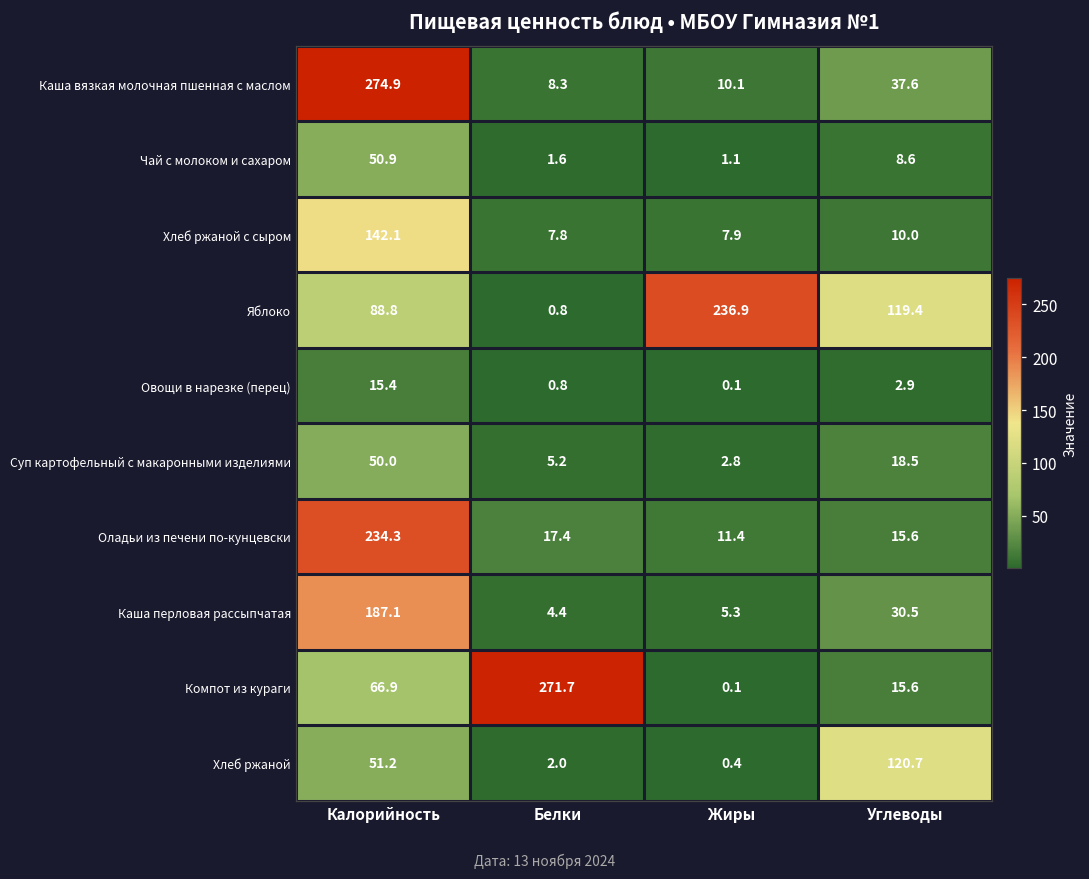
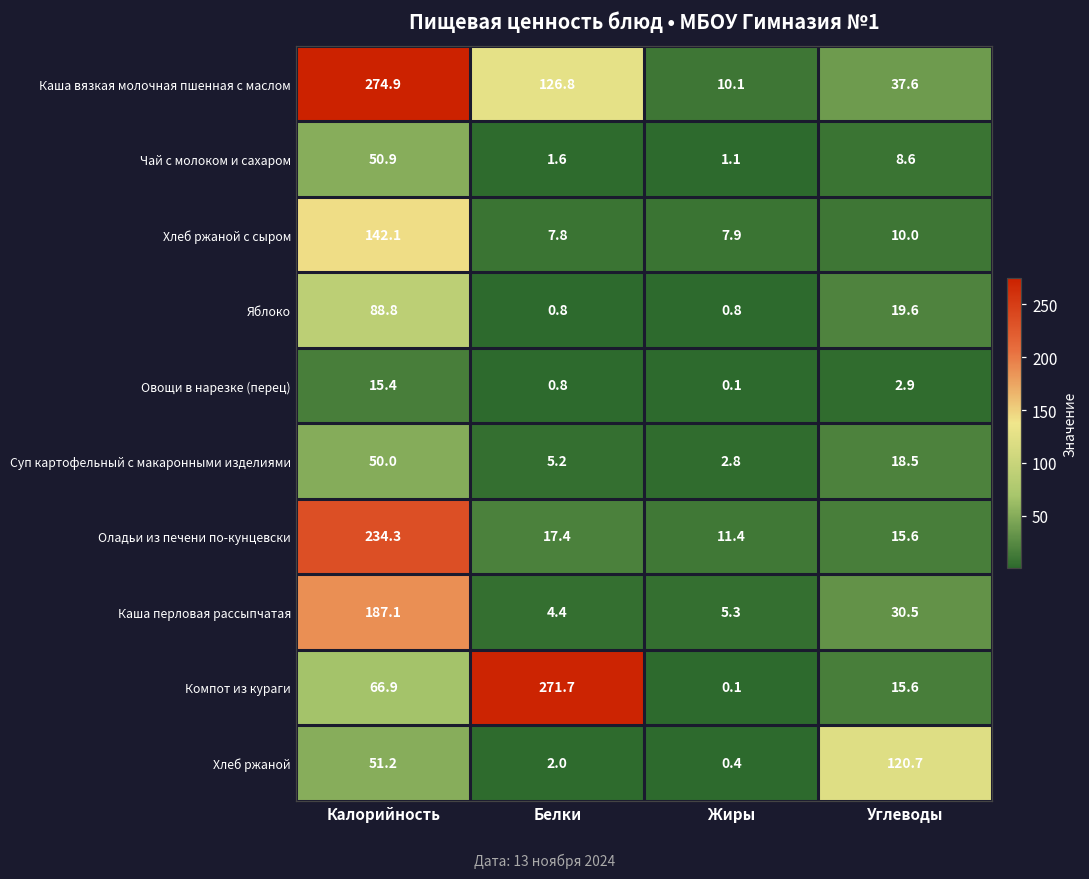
Каша вязкая молочная пшенная с маслом, Белки: 8.3 -> 126.8
Яблоко, Жиры: 236.9 -> 0.8
Яблоко, Углеводы: 119.4 -> 19.6
